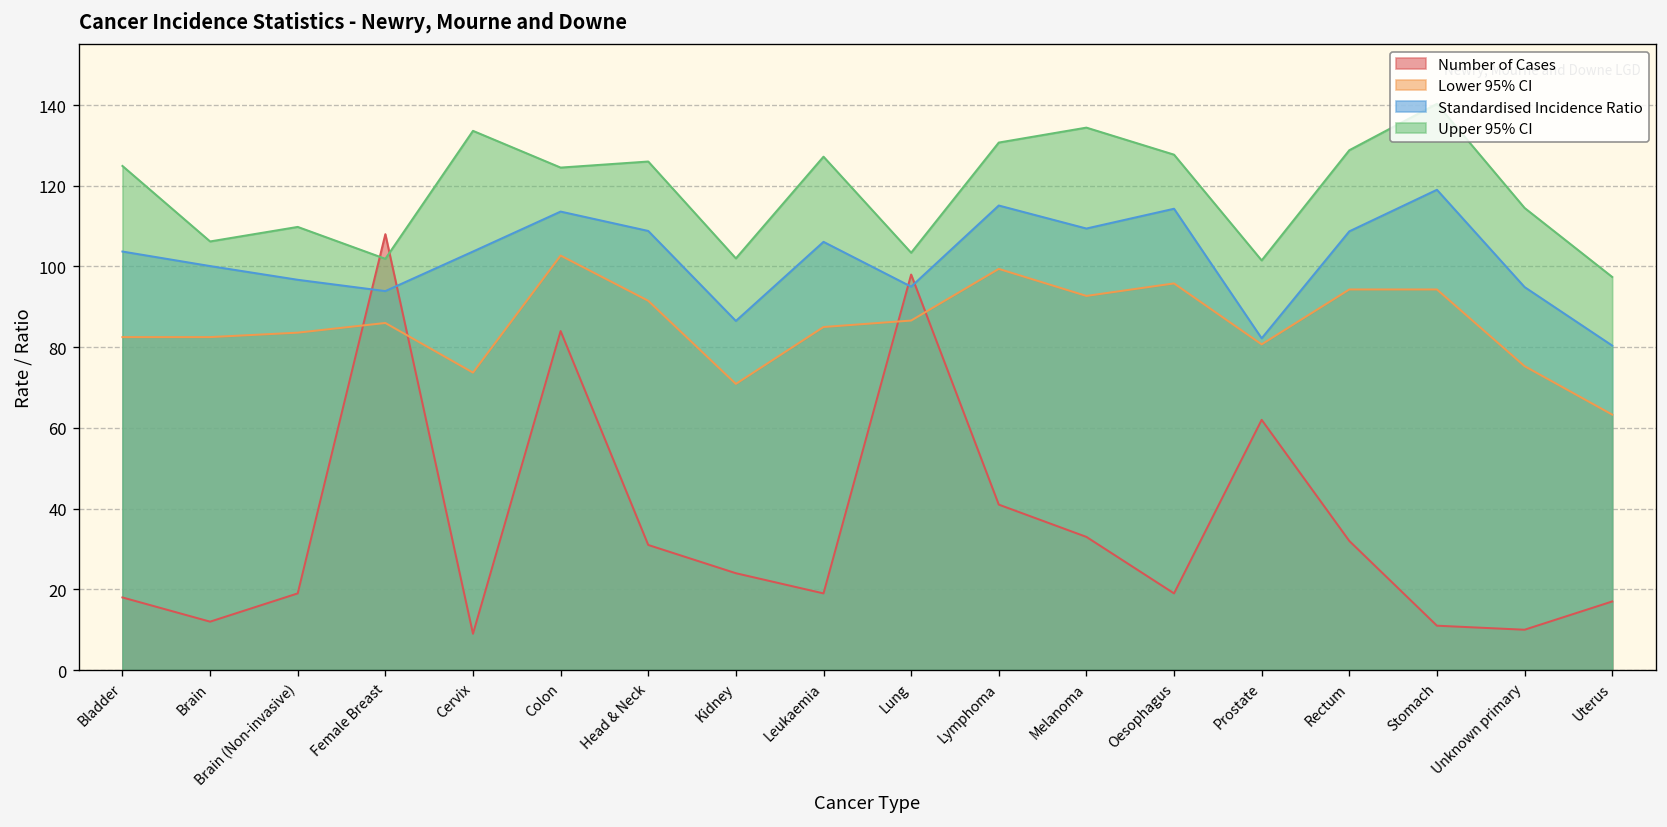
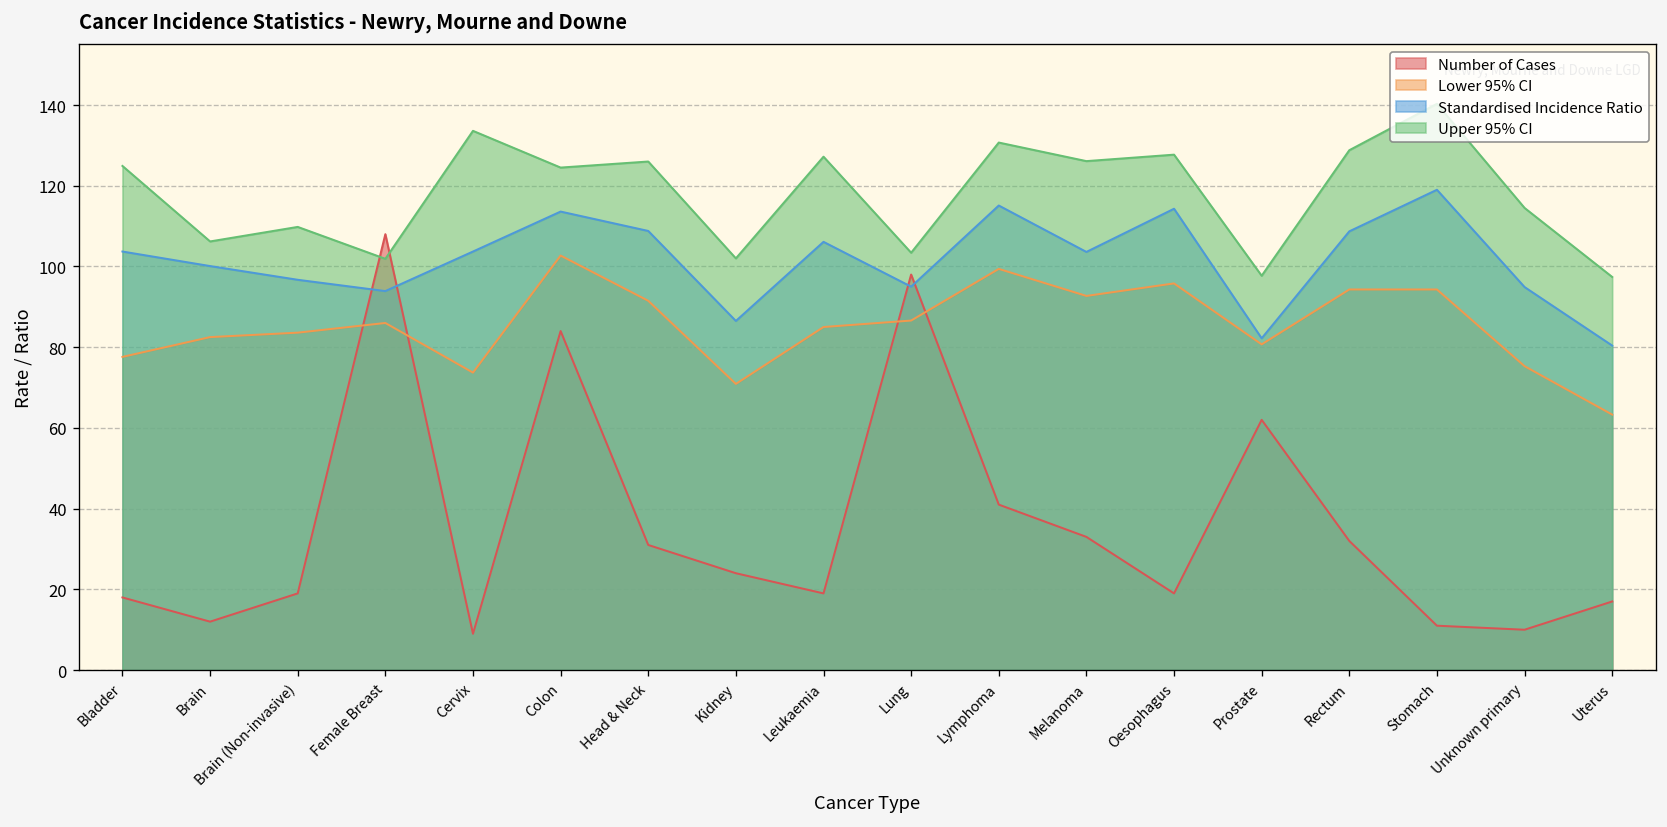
Lower 95% CI, Bladder: 83 -> 78
Standardised Incidence Ratio, Melanoma: 109 -> 104
Upper 95% CI, Melanoma: 134 -> 126
Upper 95% CI, Prostate: 102 -> 98
